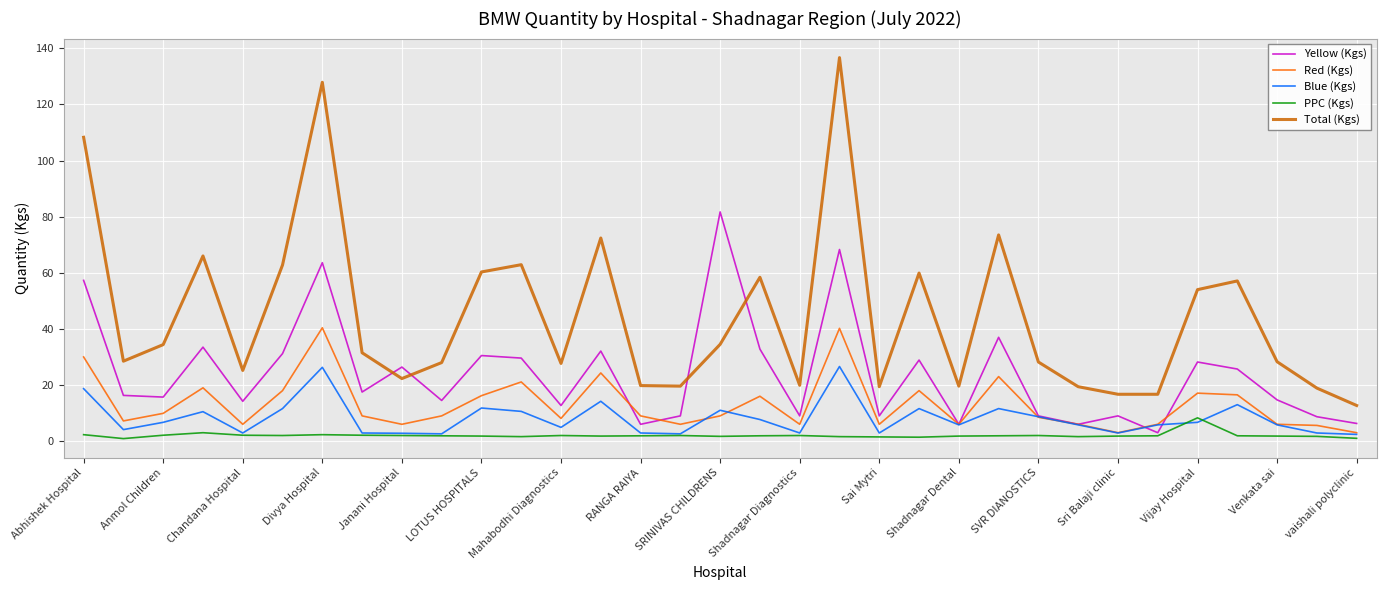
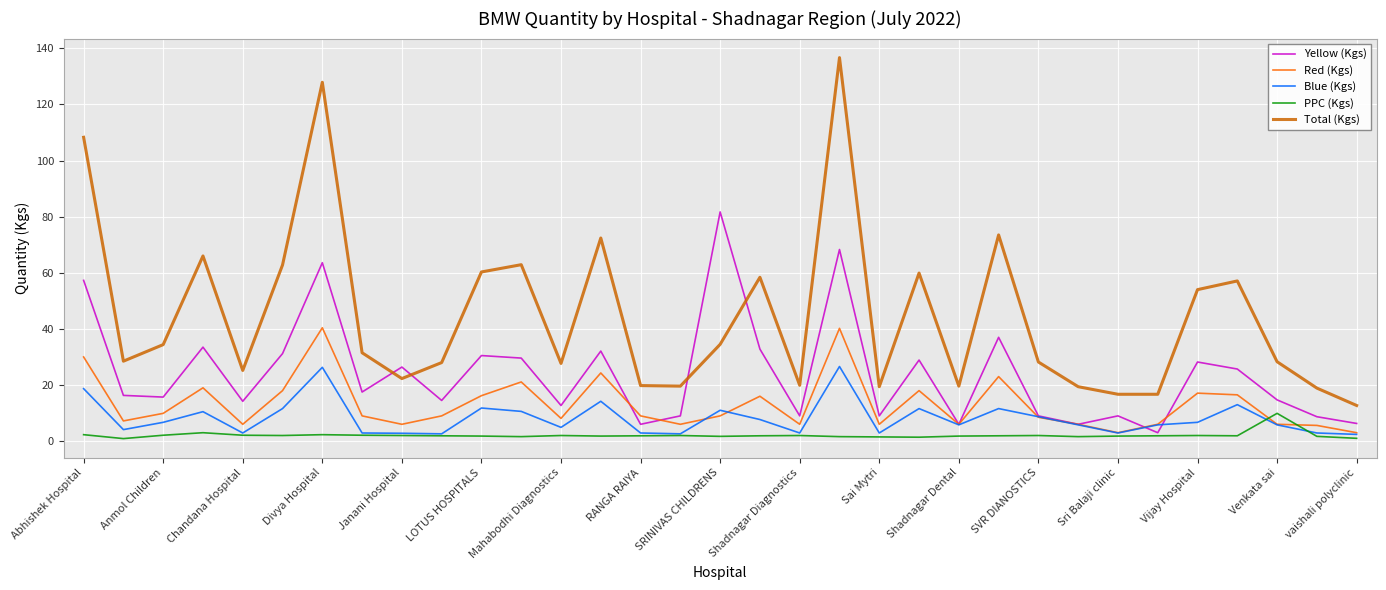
PPC (Kgs), Vijay Hospital: 8 -> 2
PPC (Kgs), Venkata sai: 2 -> 10
